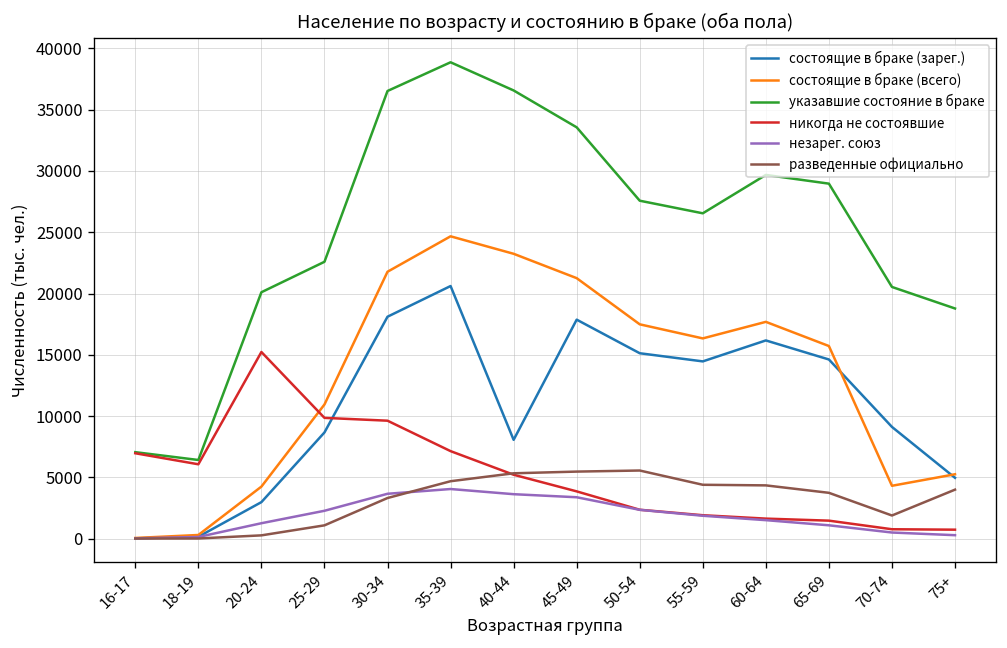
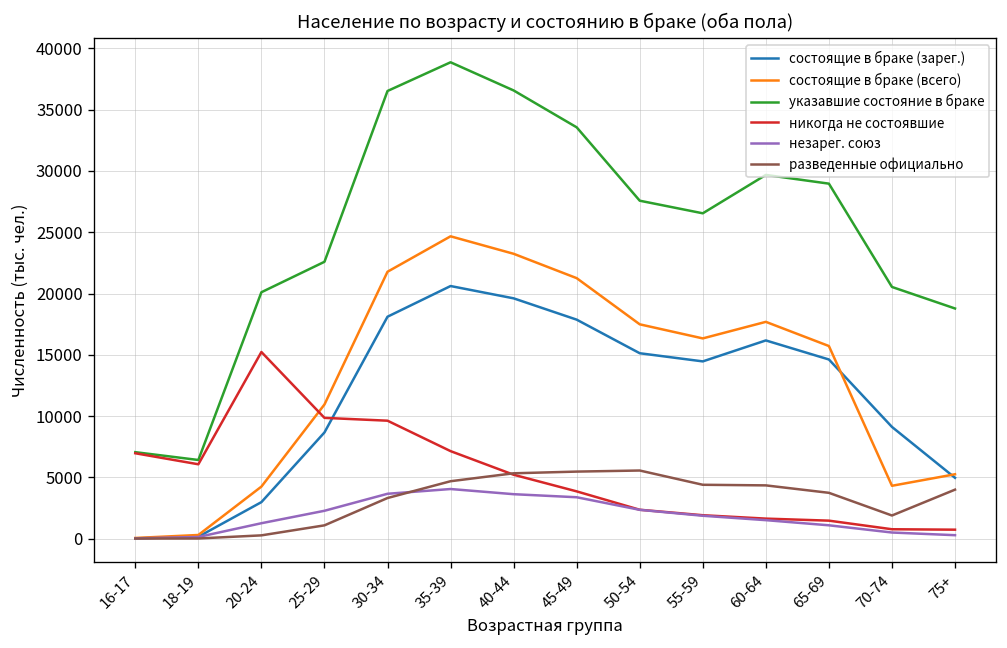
состоящие в браке (зарег.), 40-44: 8100 -> 19600
